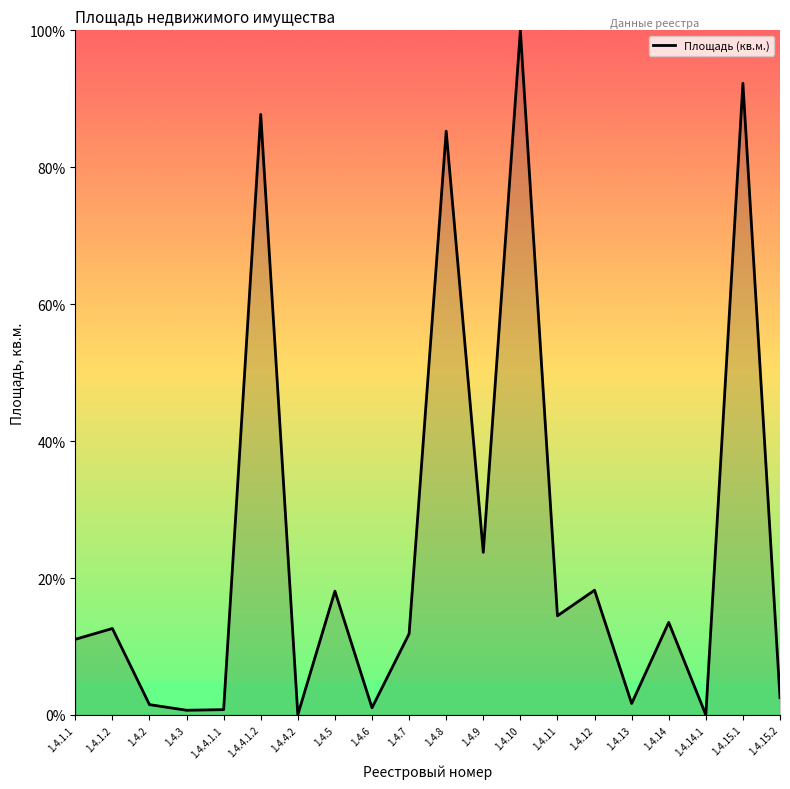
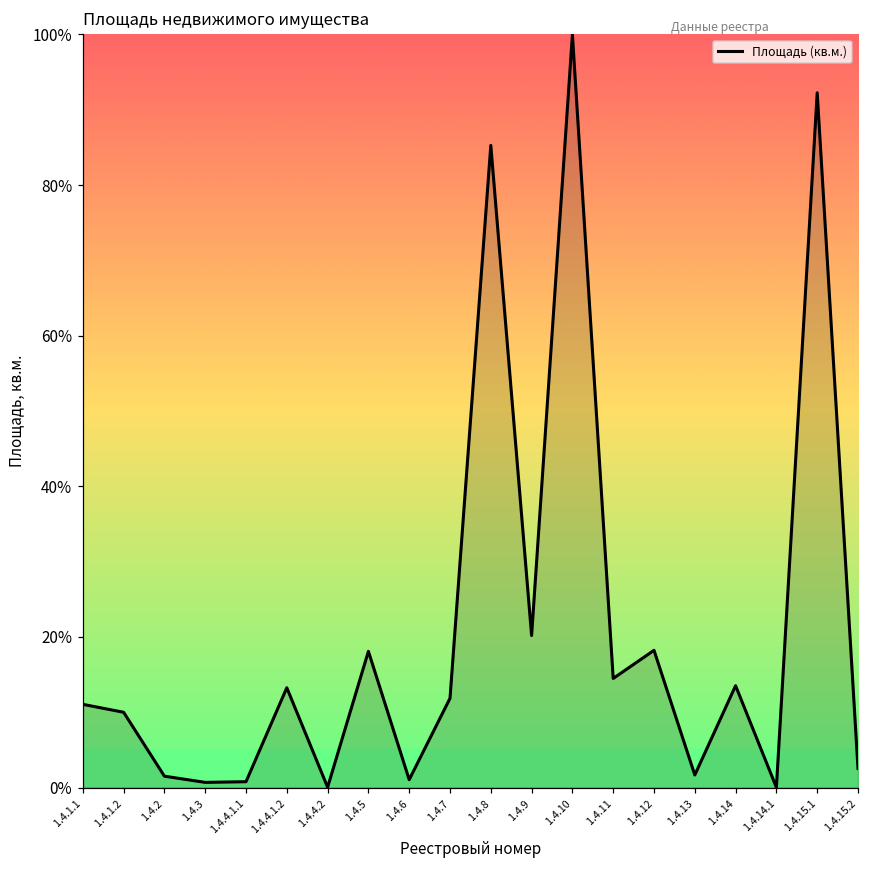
1.4.1.2: 13% -> 10%
1.4.4.1.2: 88% -> 13%
1.4.9: 24% -> 20%
